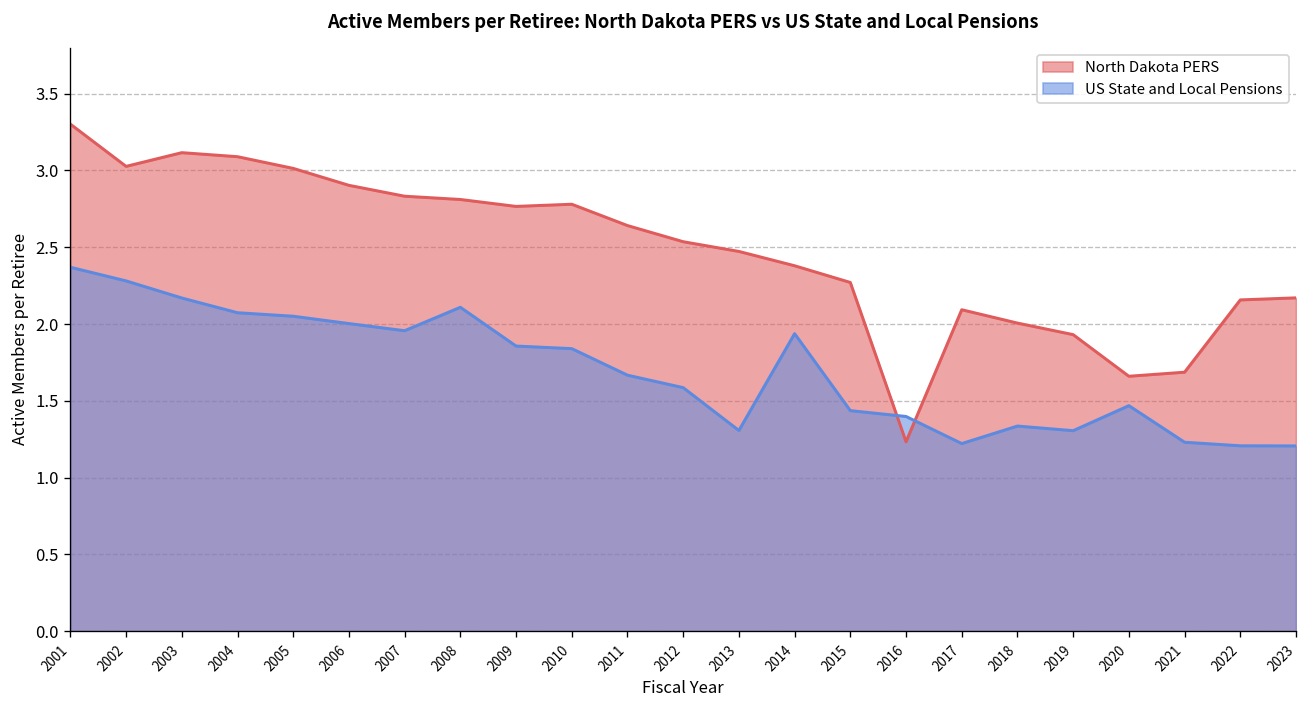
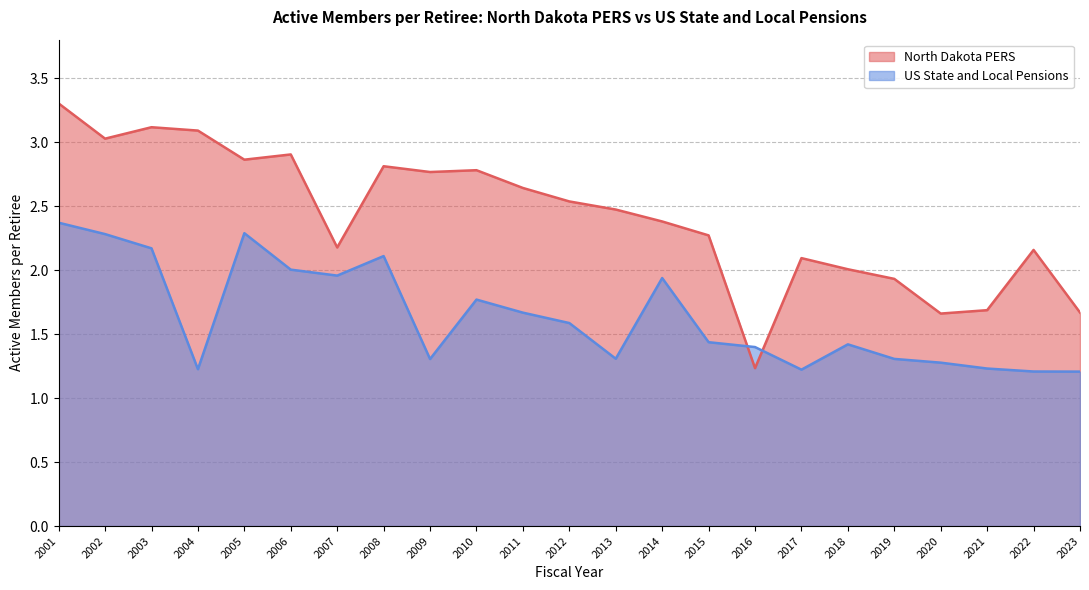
US State and Local Pensions, 2004: 2.07 -> 1.23
North Dakota PERS, 2005: 3.01 -> 2.86
US State and Local Pensions, 2005: 2.05 -> 2.29
North Dakota PERS, 2007: 2.83 -> 2.18
US State and Local Pensions, 2009: 1.86 -> 1.30
US State and Local Pensions, 2010: 1.84 -> 1.77
US State and Local Pensions, 2018: 1.34 -> 1.42
US State and Local Pensions, 2020: 1.47 -> 1.28
North Dakota PERS, 2023: 2.17 -> 1.67
